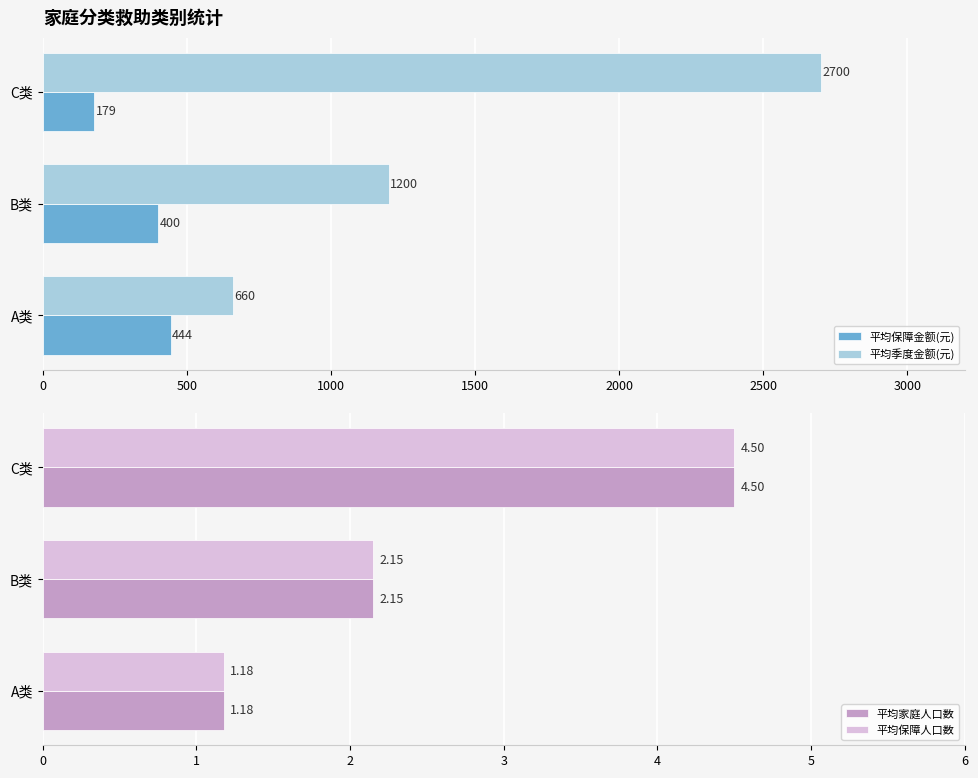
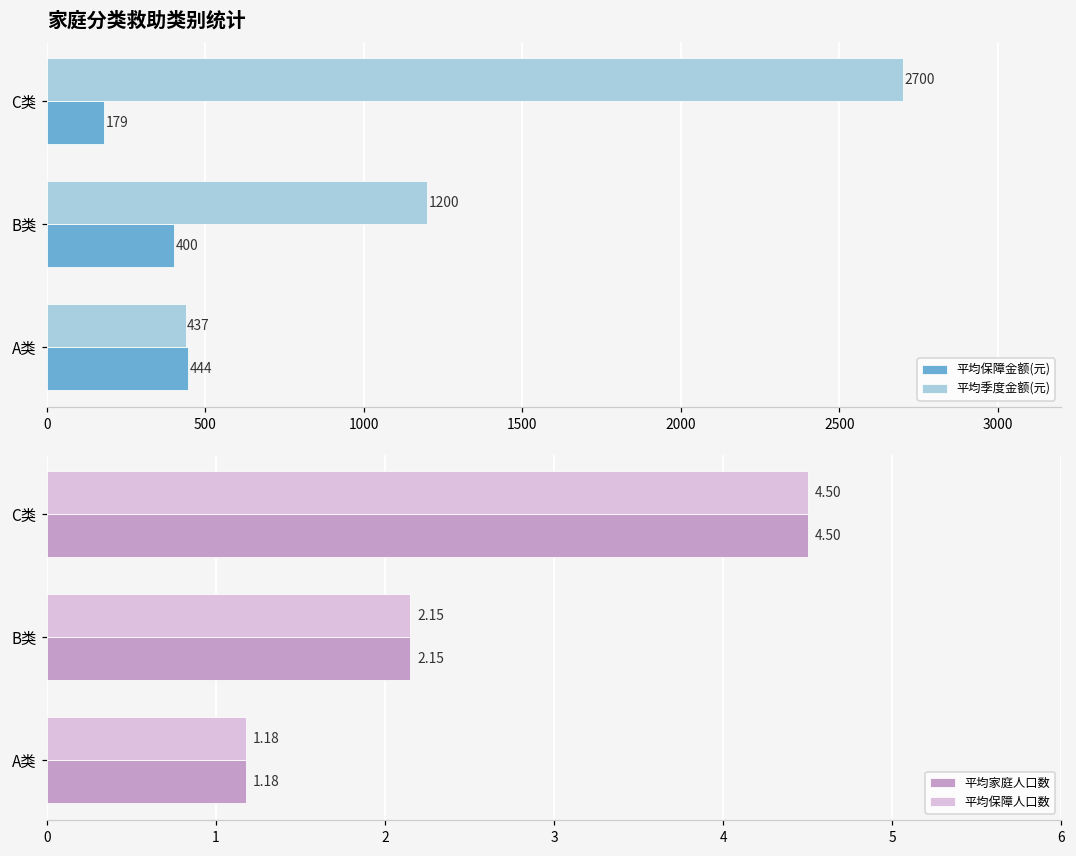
家庭分类救助类别统计, 平均季度金额(元), A类: 660 -> 437
